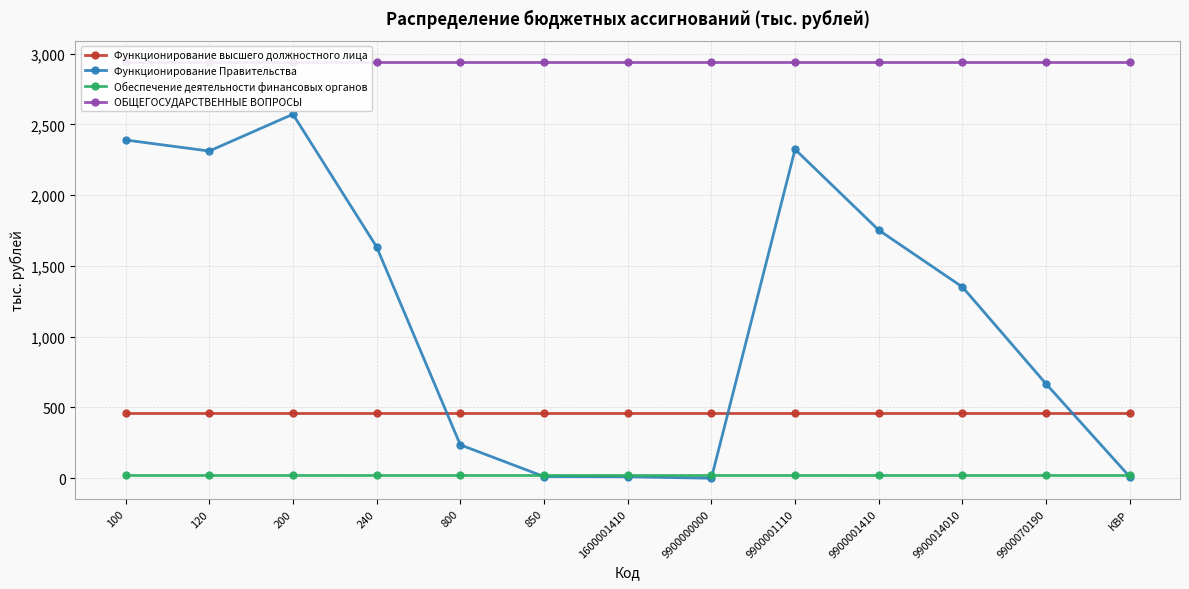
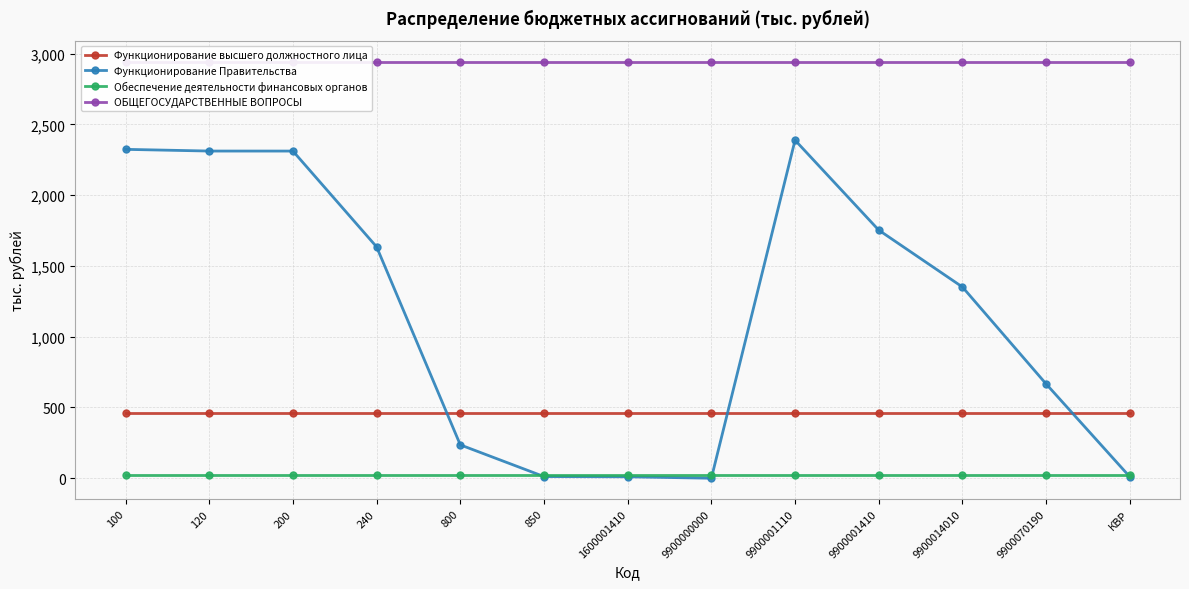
Функционирование Правительства, 100: 2,390 -> 2,320
Функционирование Правительства, 200: 2,570 -> 2,310
Функционирование Правительства, 9900001110: 2,320 -> 2,390
